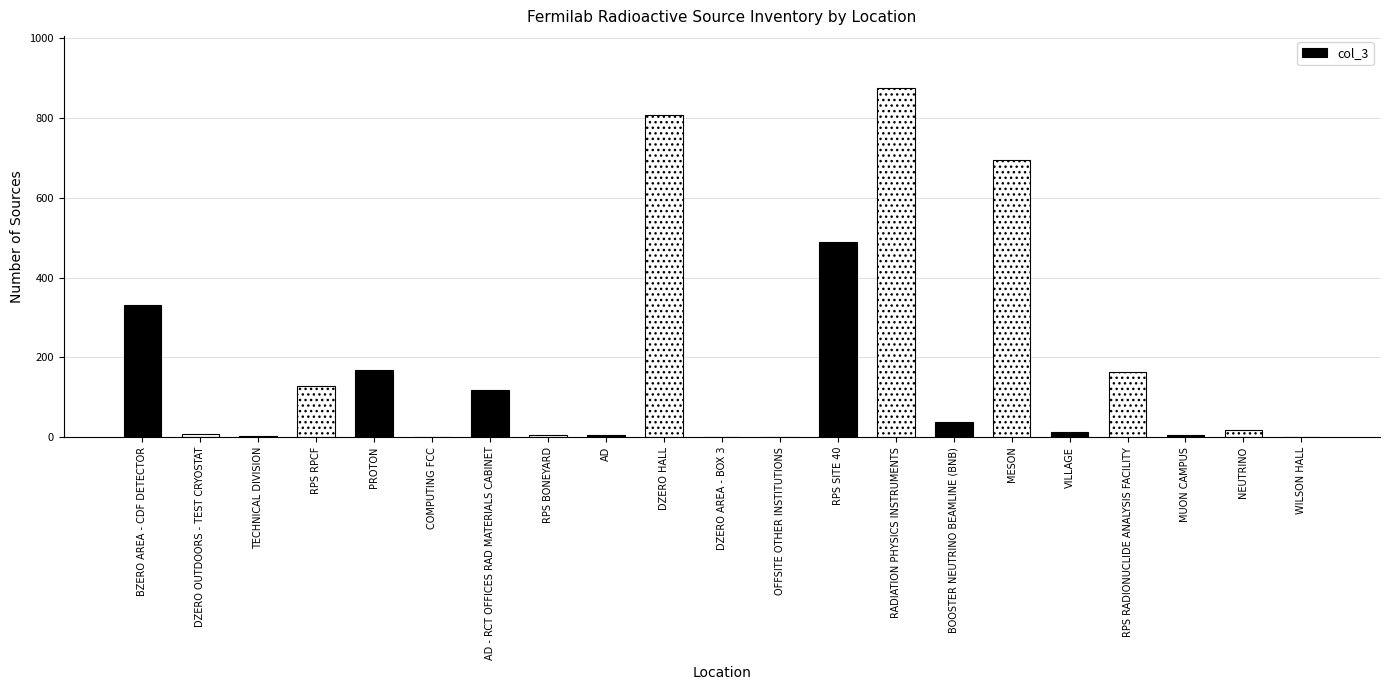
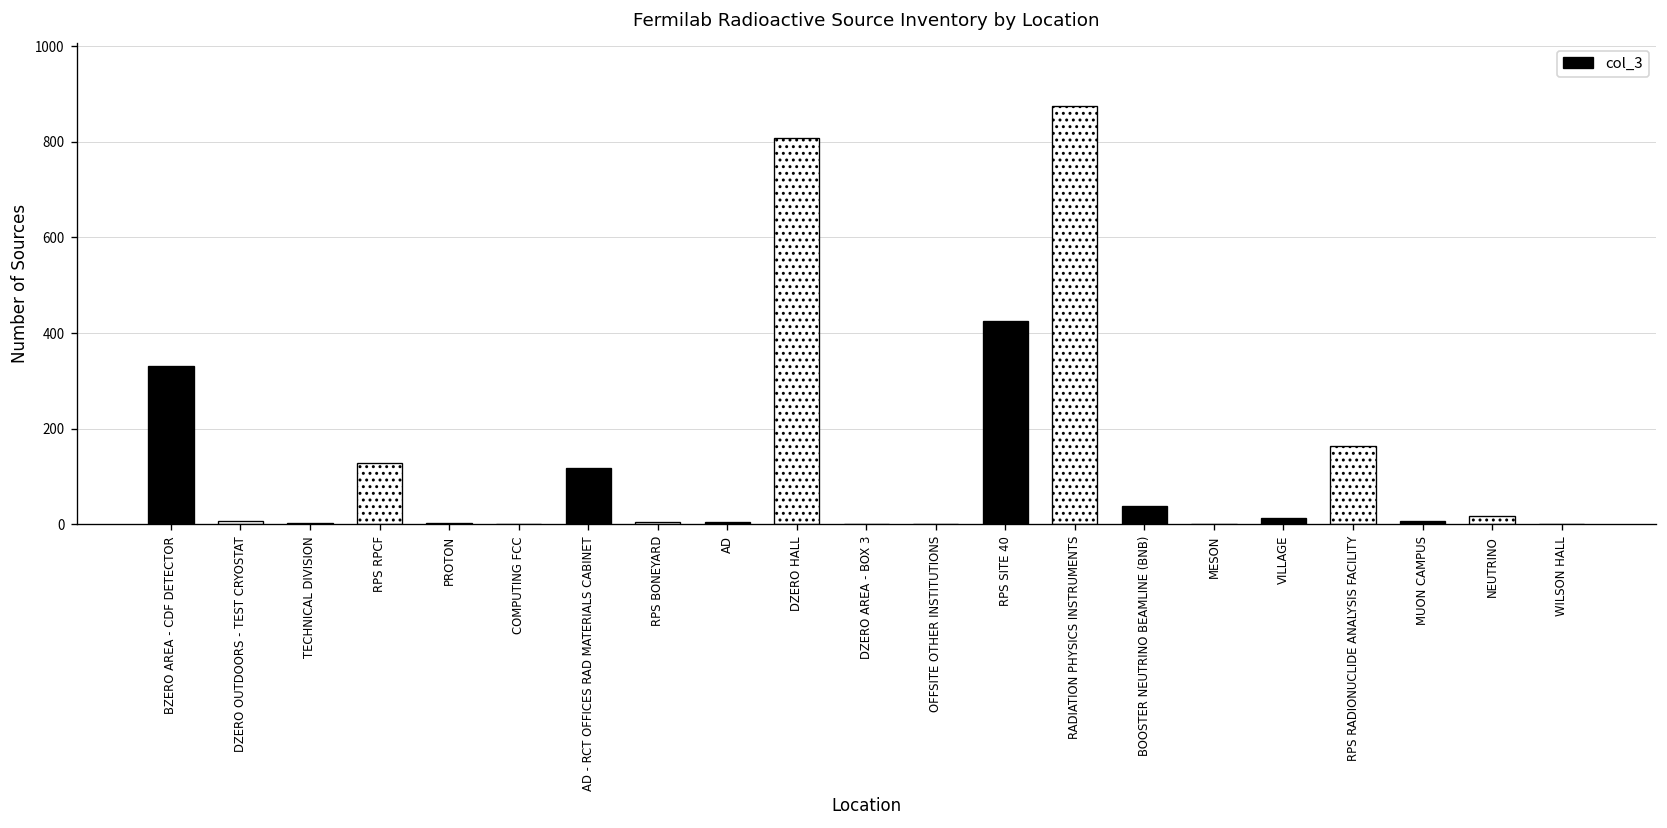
PROTON: 170 -> 0
RPS SITE 40: 490 -> 430
MESON: 690 -> 0
